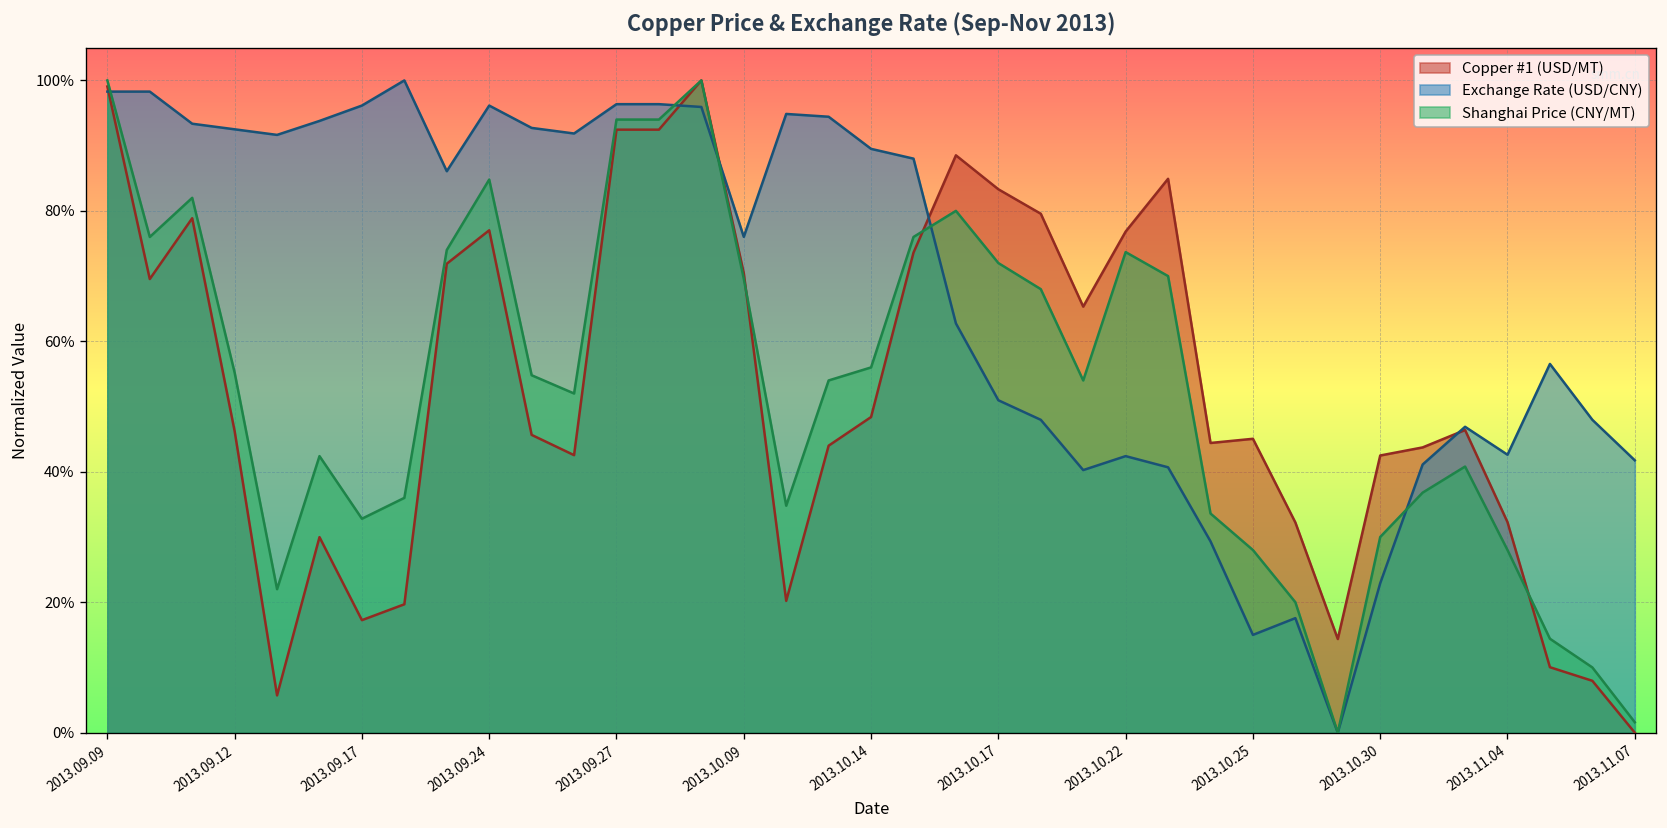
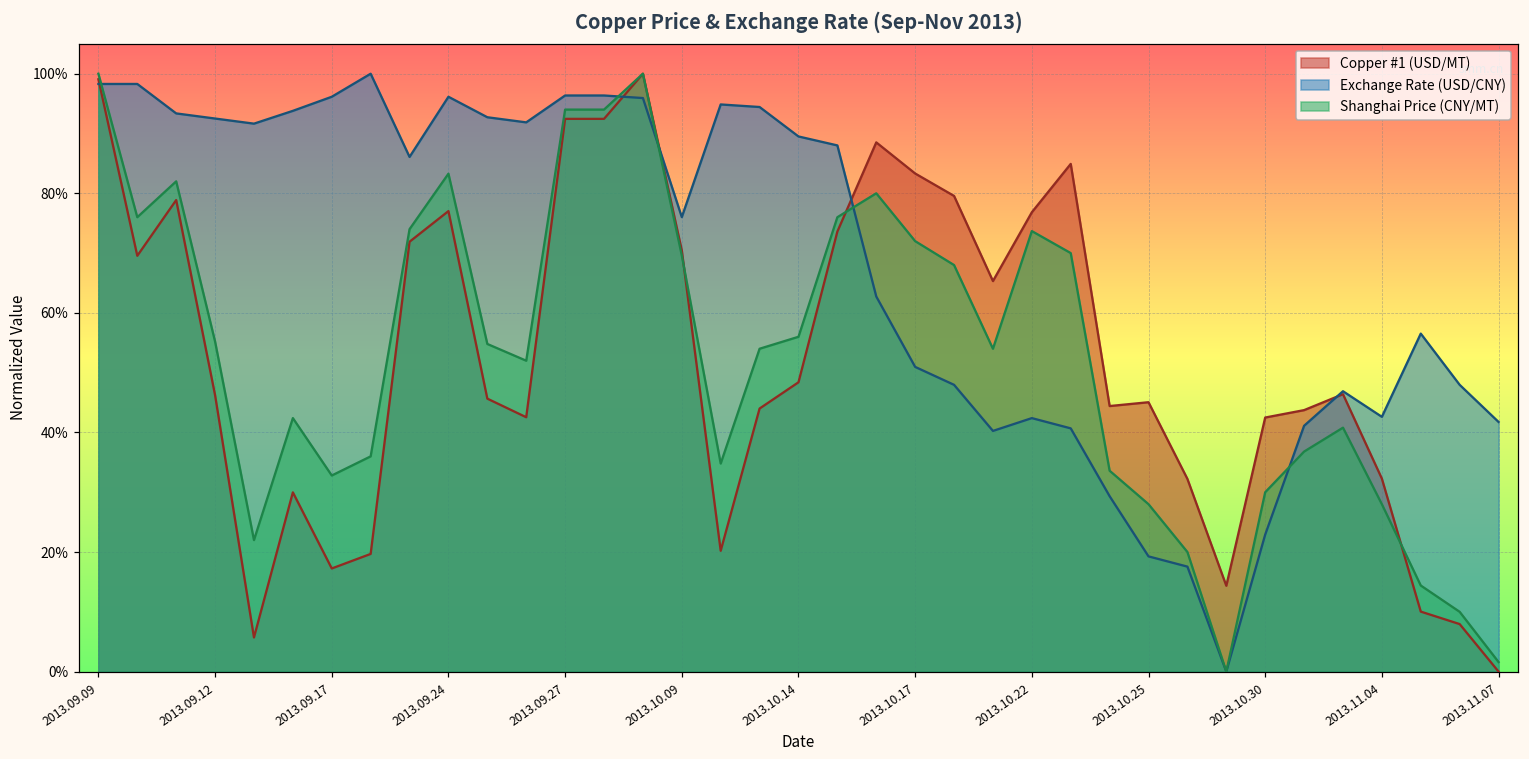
Shanghai Price (CNY/MT), 2013.09.24: 85% -> 83%
Exchange Rate (USD/CNY), 2013.10.25: 15% -> 19%
